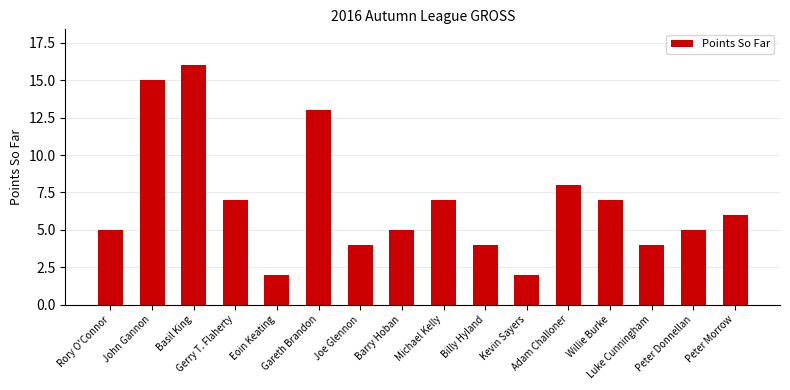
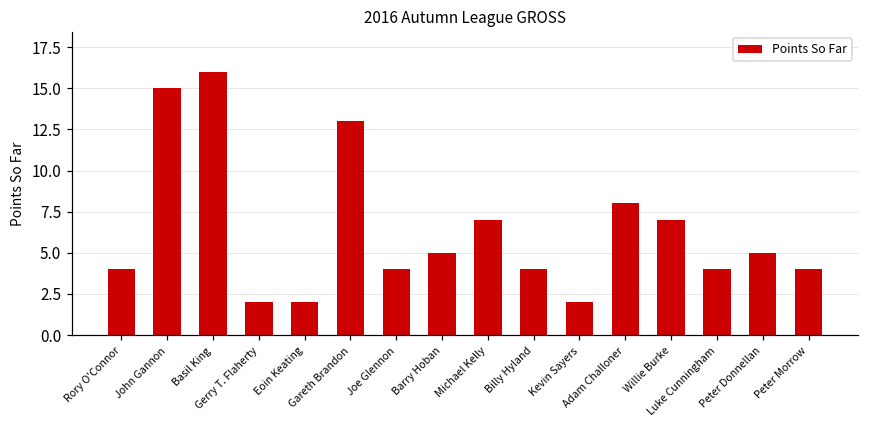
Rory O'Connor: 5 -> 4
Gerry T. Flaherty: 7 -> 2
Peter Morrow: 6 -> 4
